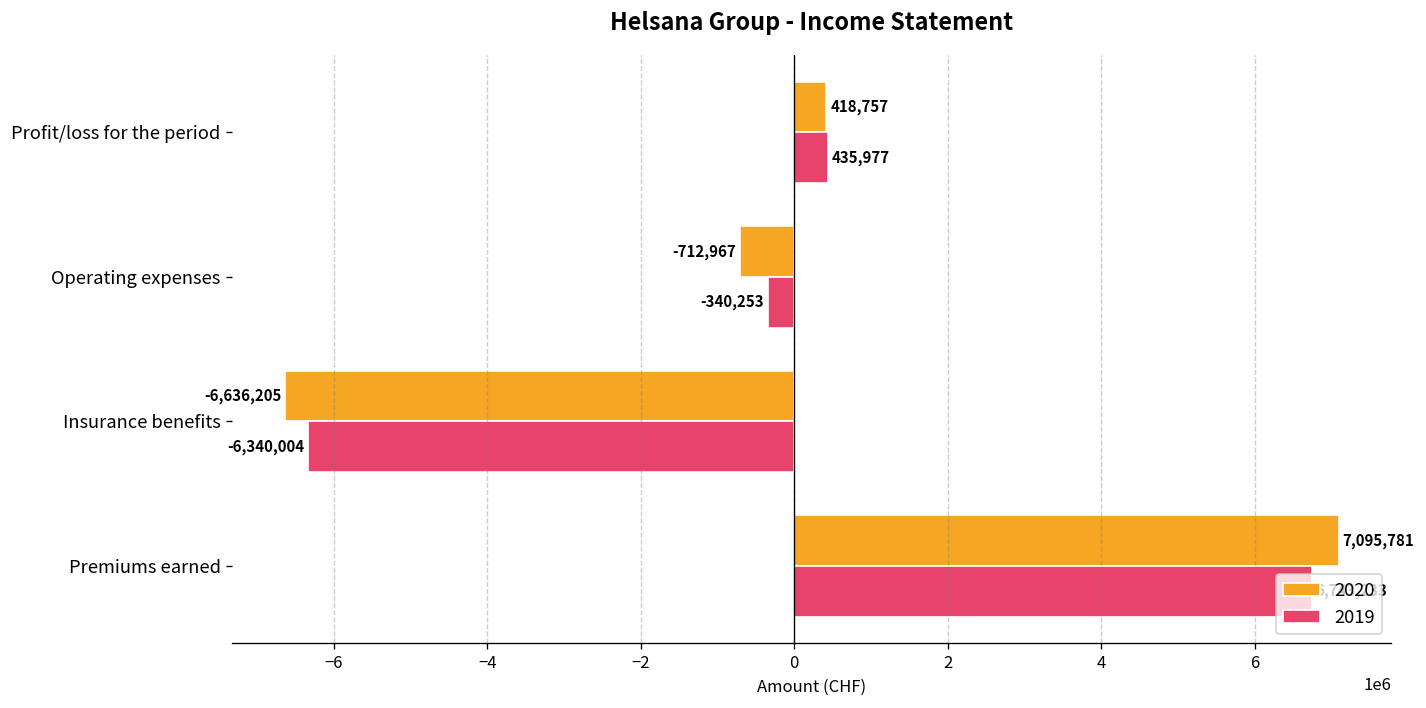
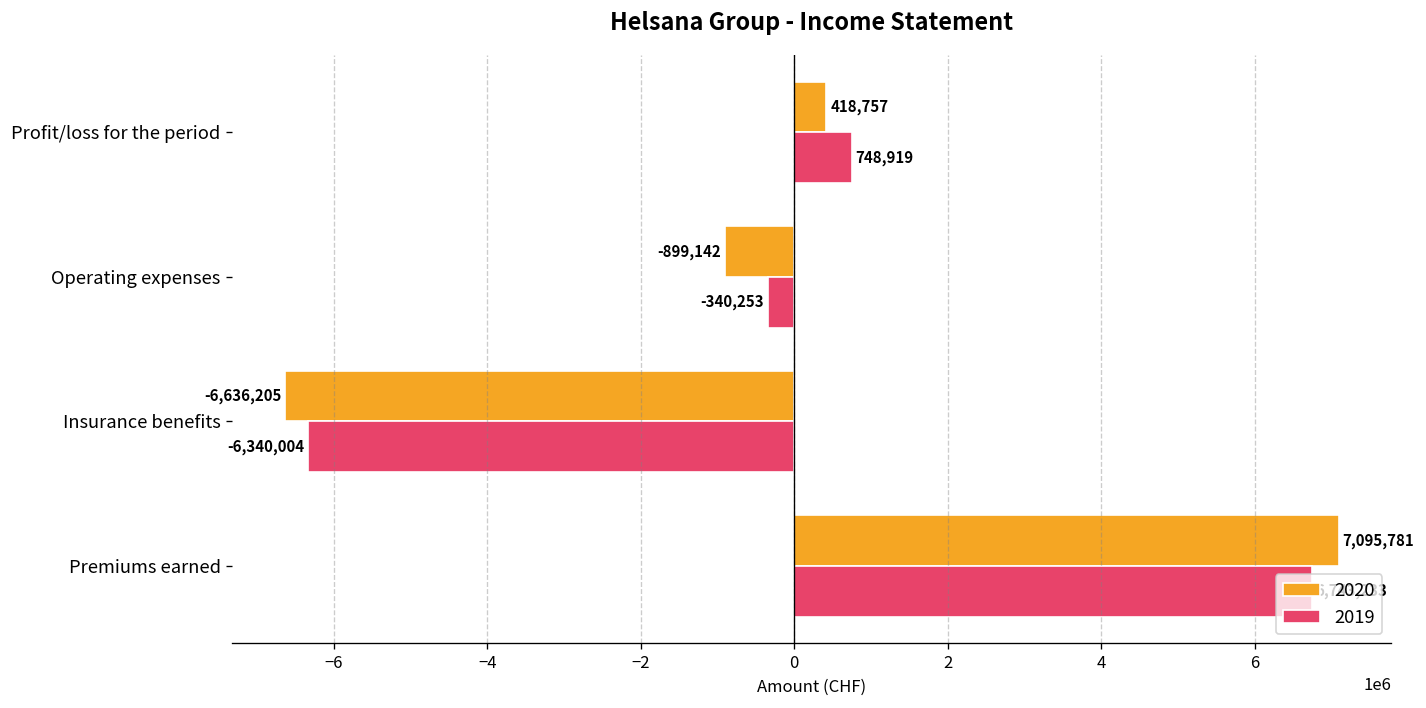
2019, Profit/loss for the period: 435,977 -> 748,919
2020, Operating expenses: -712,967 -> -899,142
